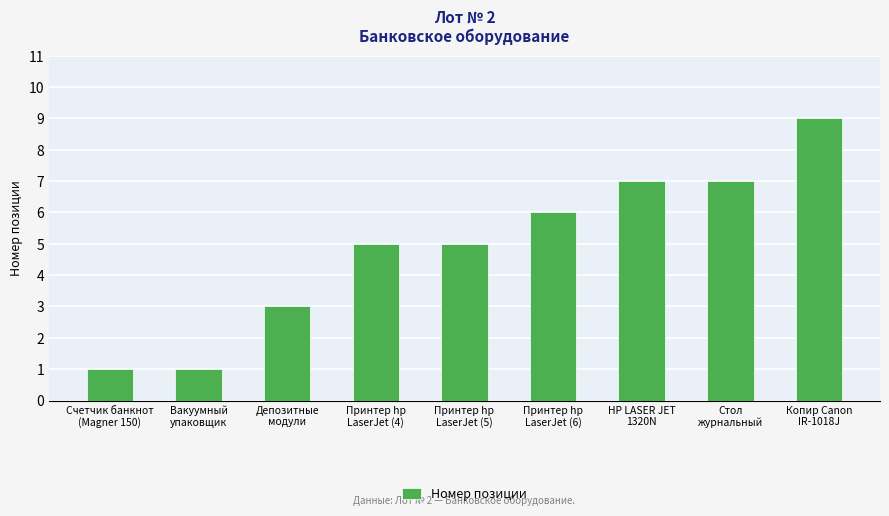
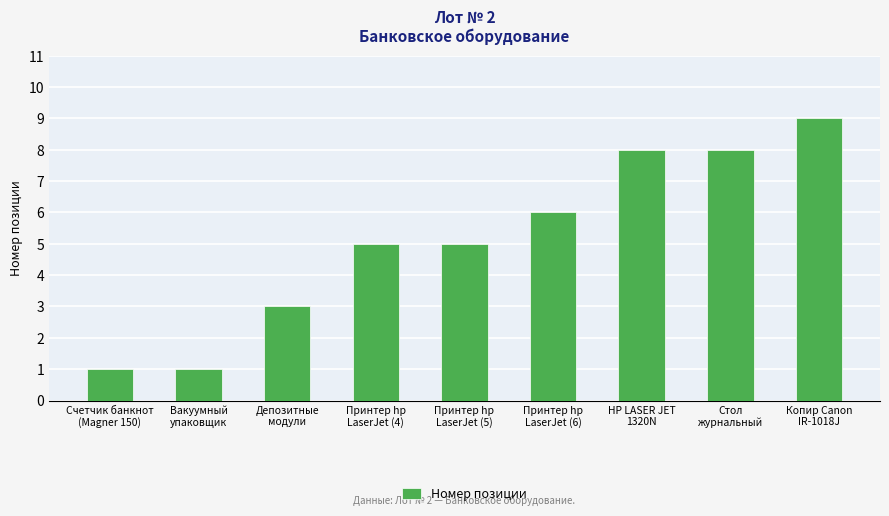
HP LASER JET 1320N: 7 -> 8
Стол журнальный: 7 -> 8
